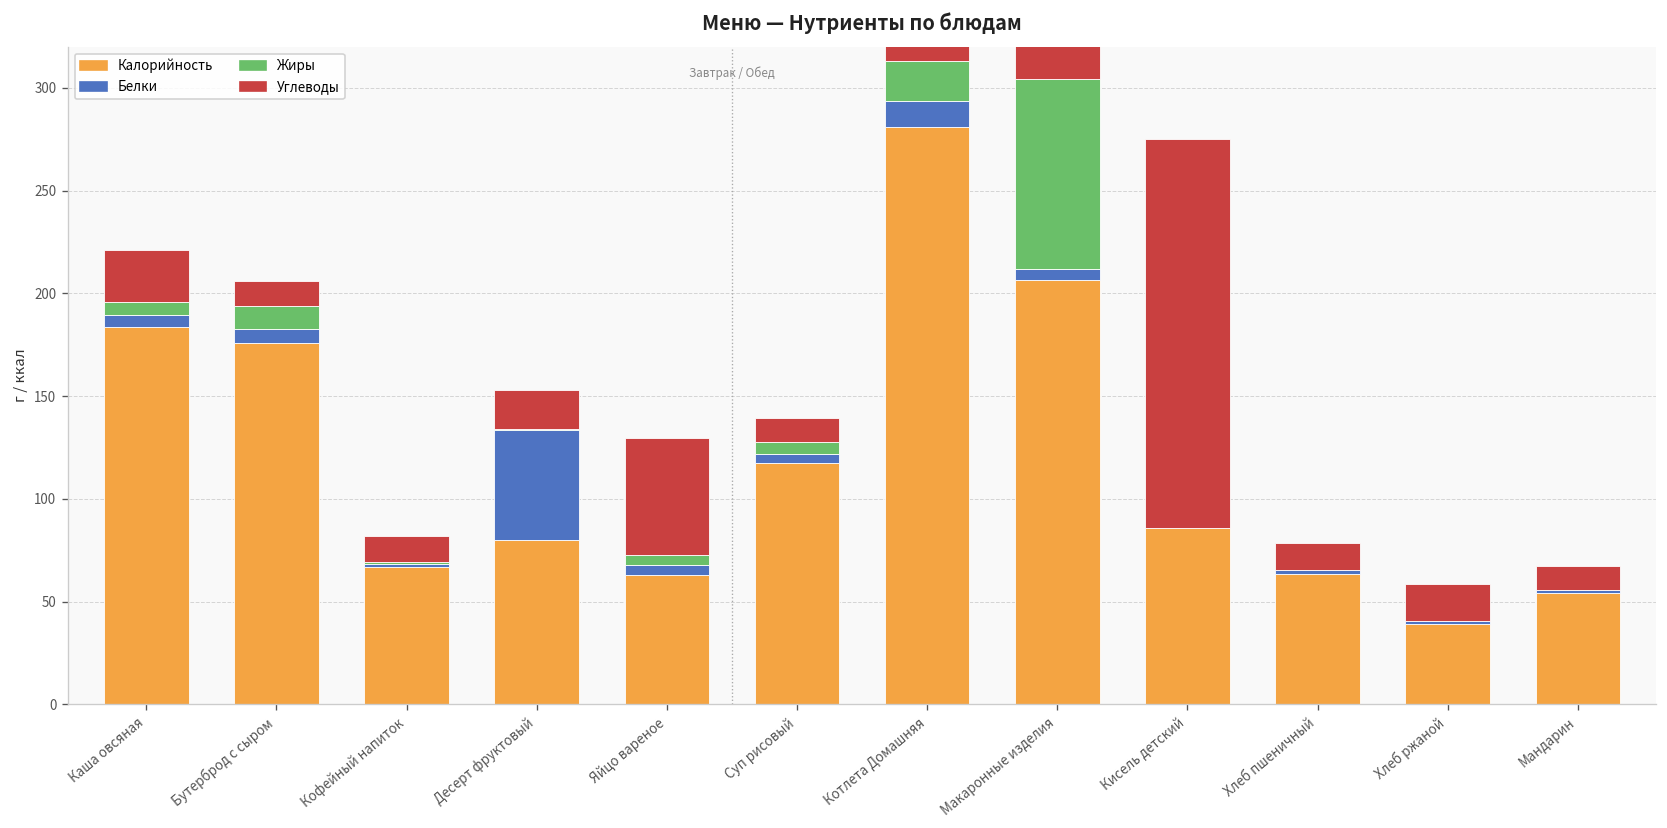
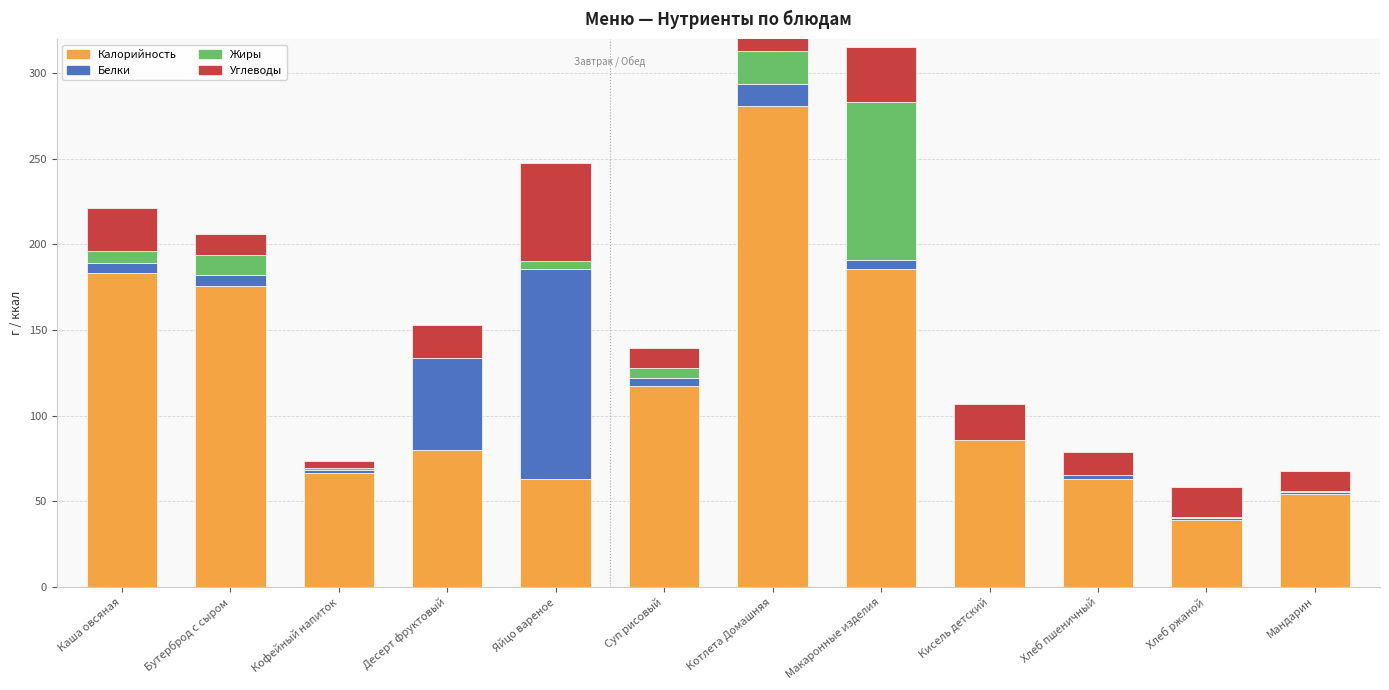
Углеводы, Кофейный напиток: 13 -> 4
Белки, Яйцо вареное: 5 -> 123
Калорийность, Макаронные изделия: 207 -> 185
Углеводы, Кисель детский: 190 -> 21
